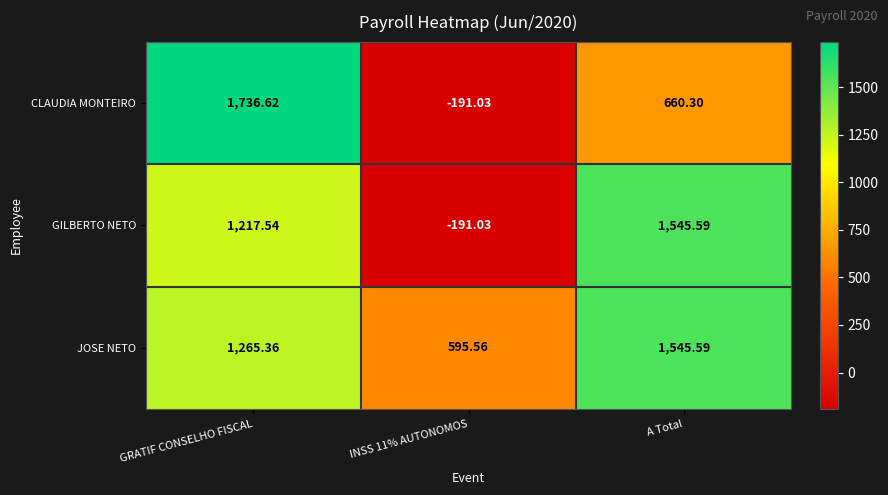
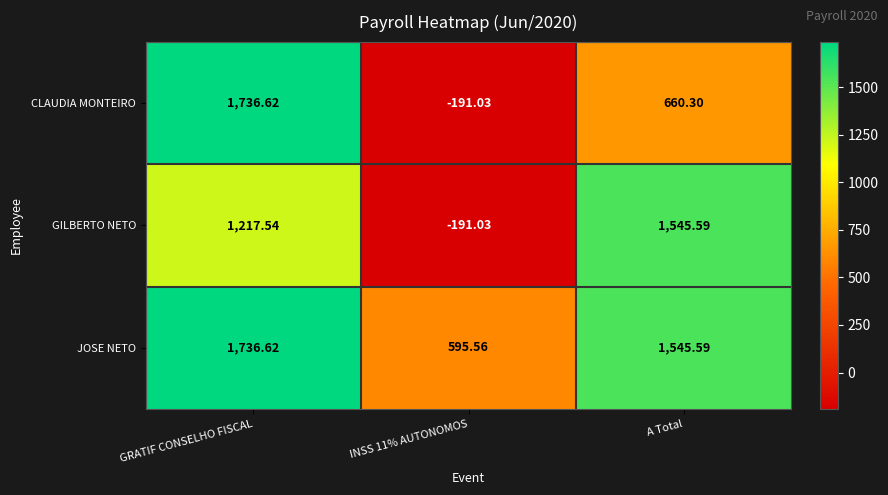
JOSE NETO, GRATIF CONSELHO FISCAL: 1,265.36 -> 1,736.62
